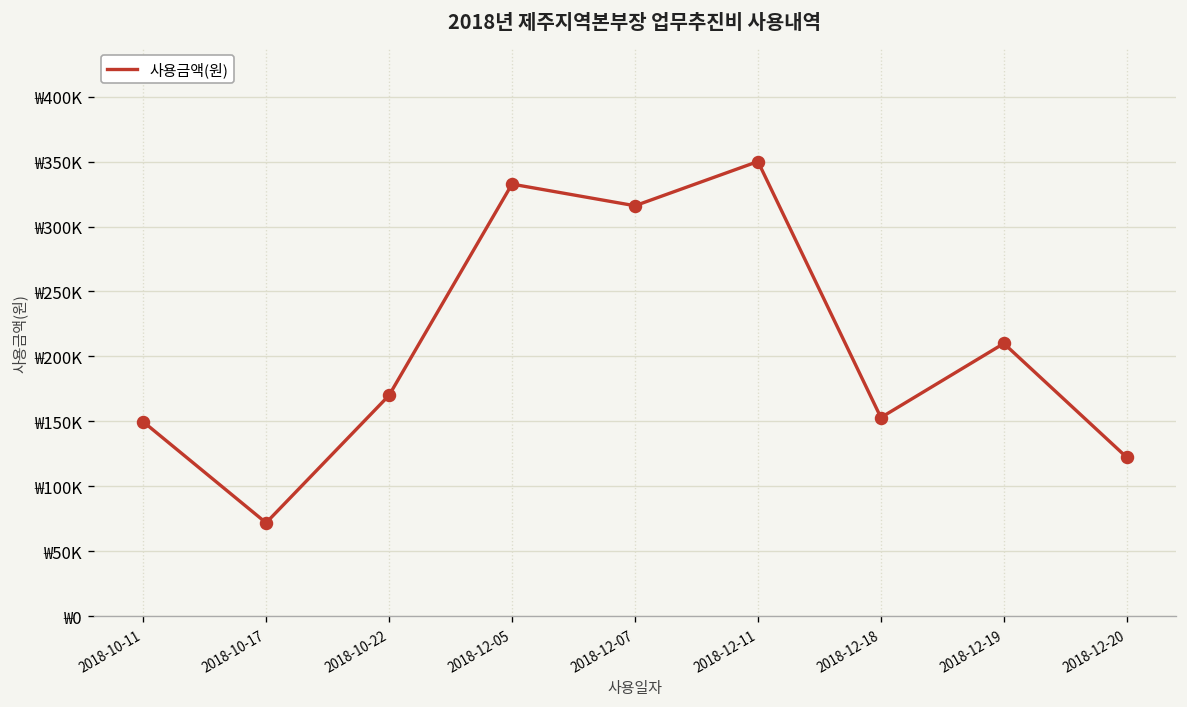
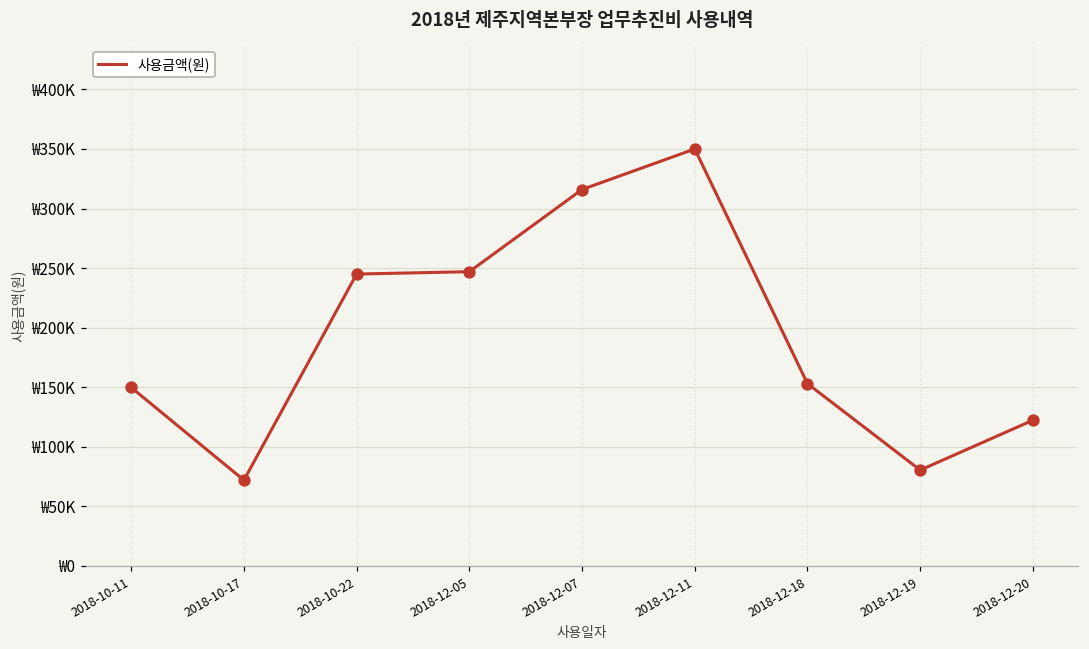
2018-10-22: ₩170000 -> ₩245000
2018-12-05: ₩333000 -> ₩247000
2018-12-19: ₩210000 -> ₩80000
